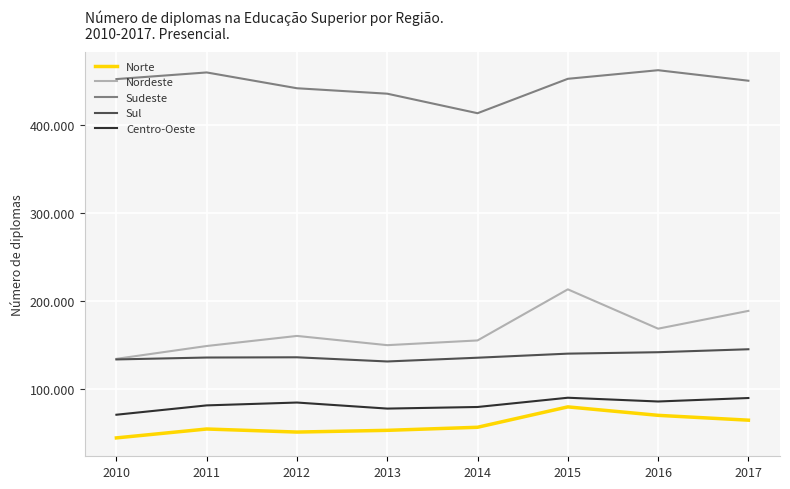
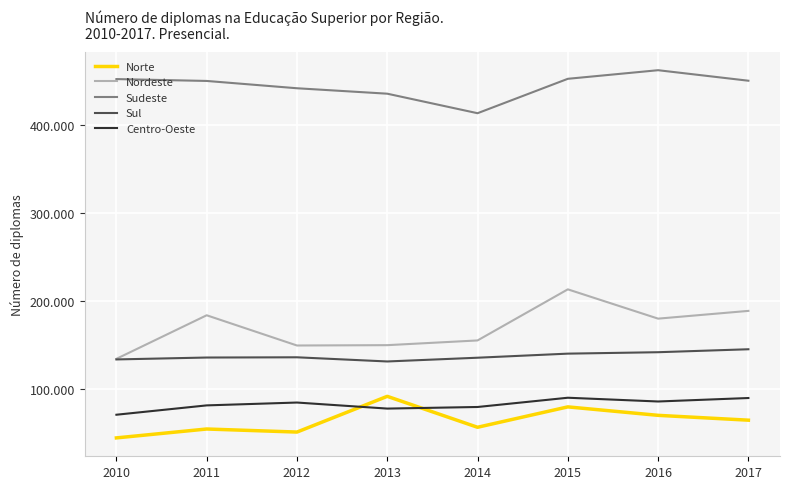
Nordeste, 2011: 150 -> 180
Sudeste, 2011: 460 -> 450
Nordeste, 2012: 160 -> 150
Norte, 2013: 50 -> 90
Nordeste, 2016: 170 -> 180
